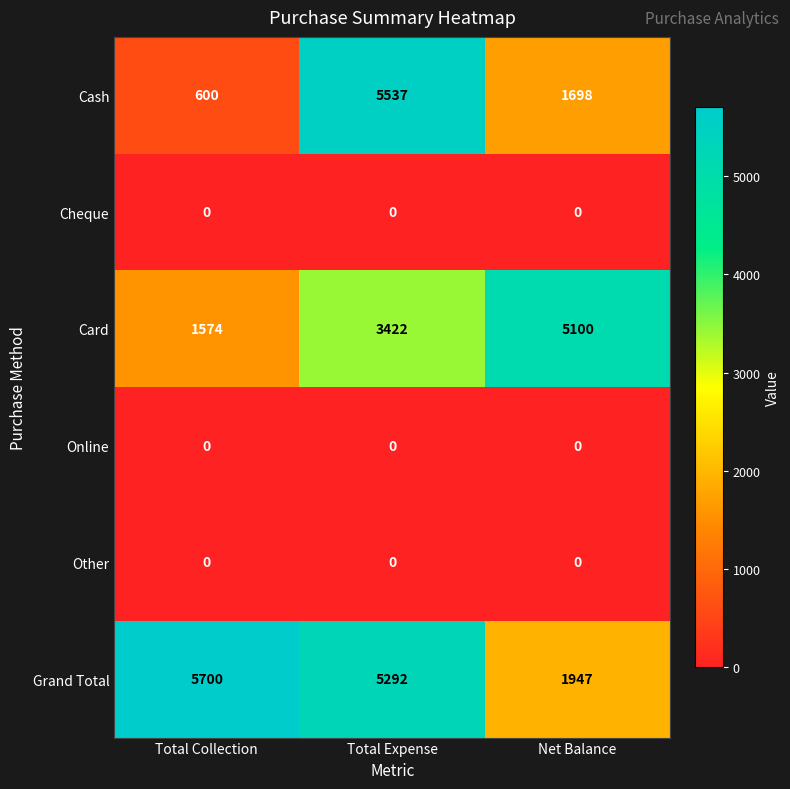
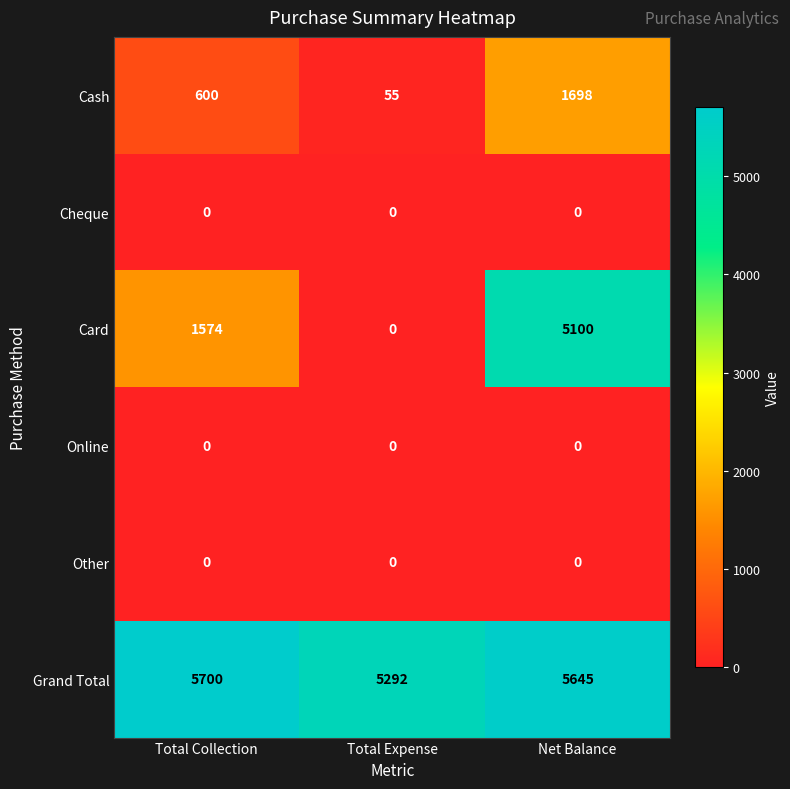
Cash, Total Expense: 5537 -> 55
Card, Total Expense: 3422 -> 0
Grand Total, Net Balance: 1947 -> 5645
